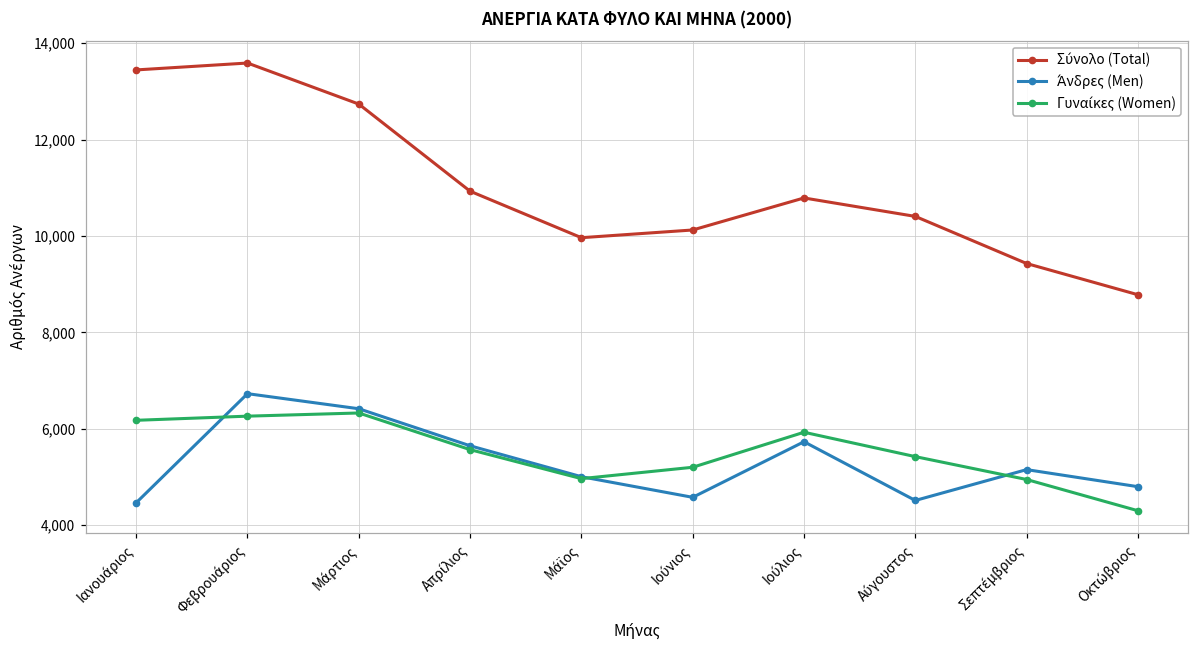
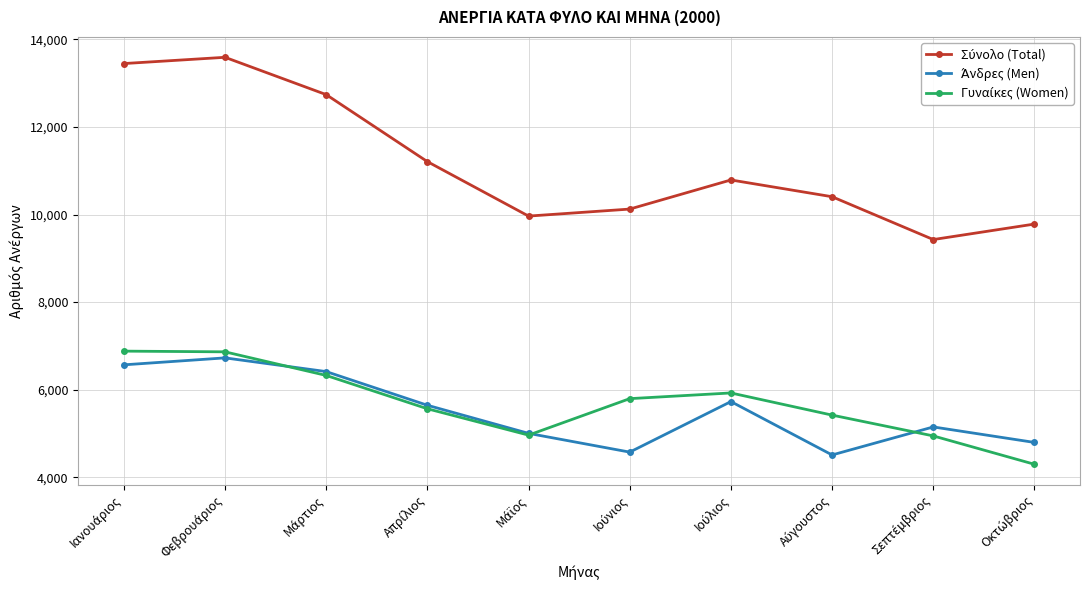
Άνδρες (Men), Ιανουάριος: 4,500 -> 6,600
Γυναίκες (Women), Ιανουάριος: 6,200 -> 6,900
Γυναίκες (Women), Φεβρουάριος: 6,300 -> 6,900
Σύνολο (Total), Απρίλιος: 10,900 -> 11,200
Γυναίκες (Women), Ιούνιος: 5,200 -> 5,800
Σύνολο (Total), Οκτώβριος: 8,800 -> 9,800
